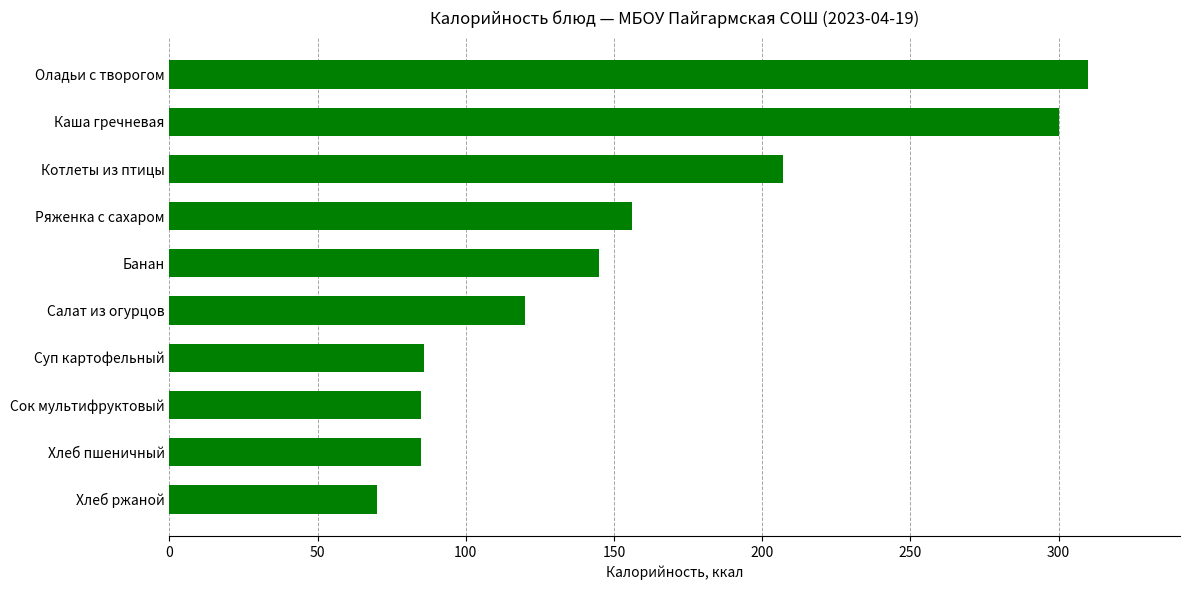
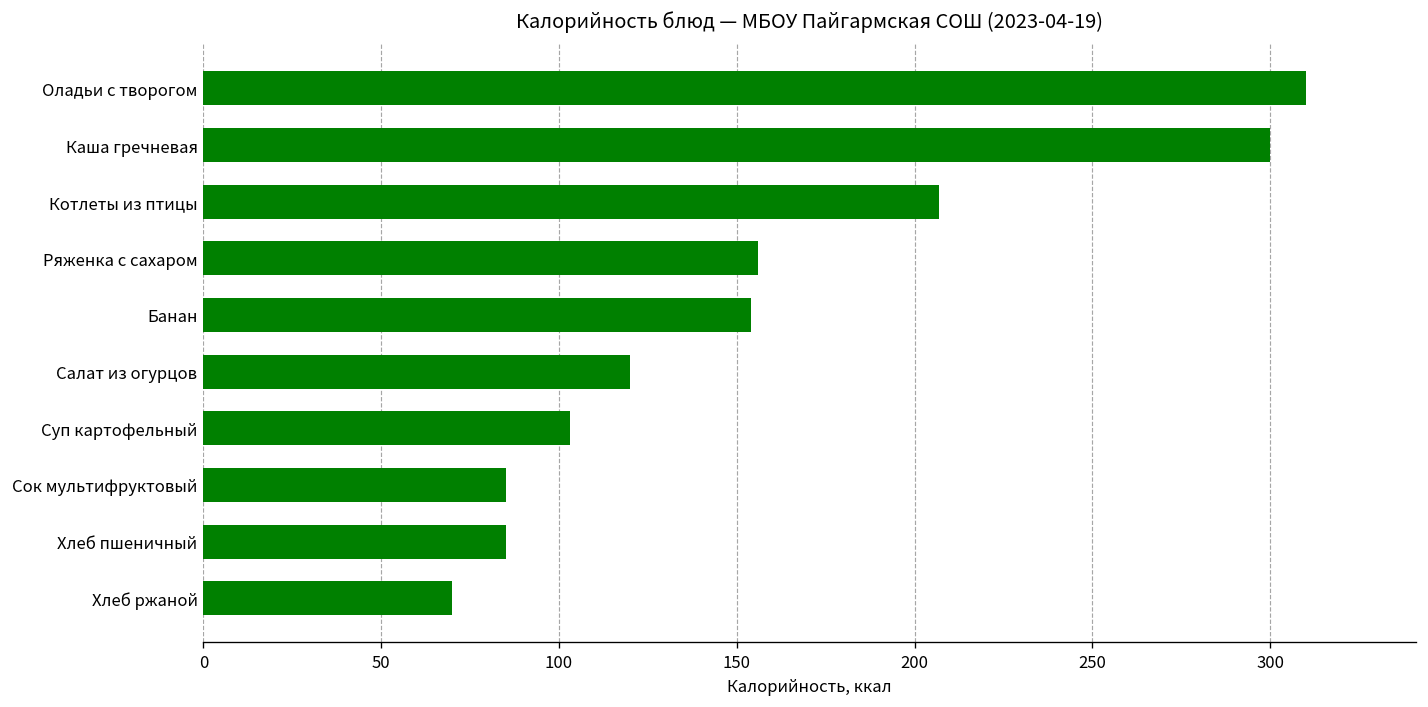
Банан: 145 -> 154
Суп картофельный: 86 -> 103
